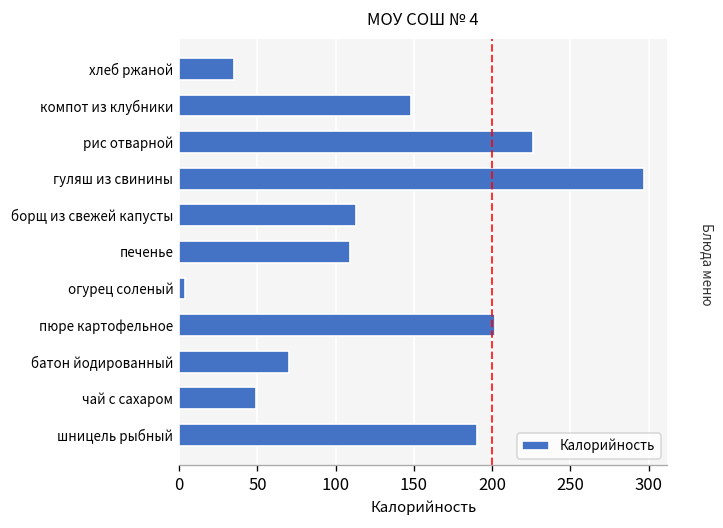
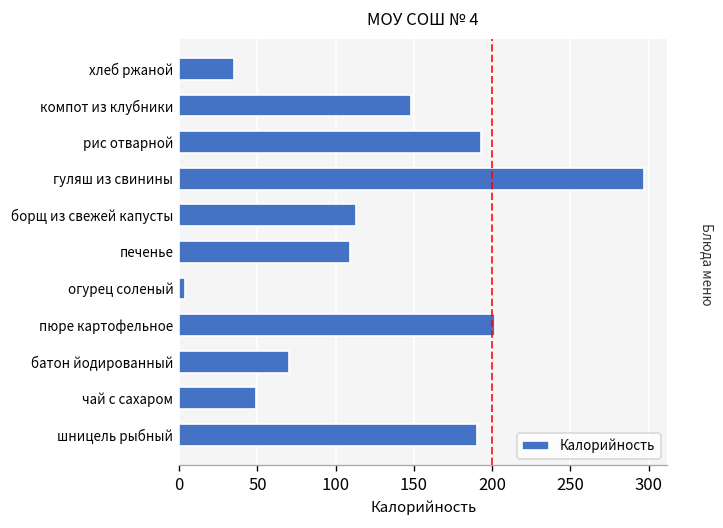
рис отварной: 226 -> 193
